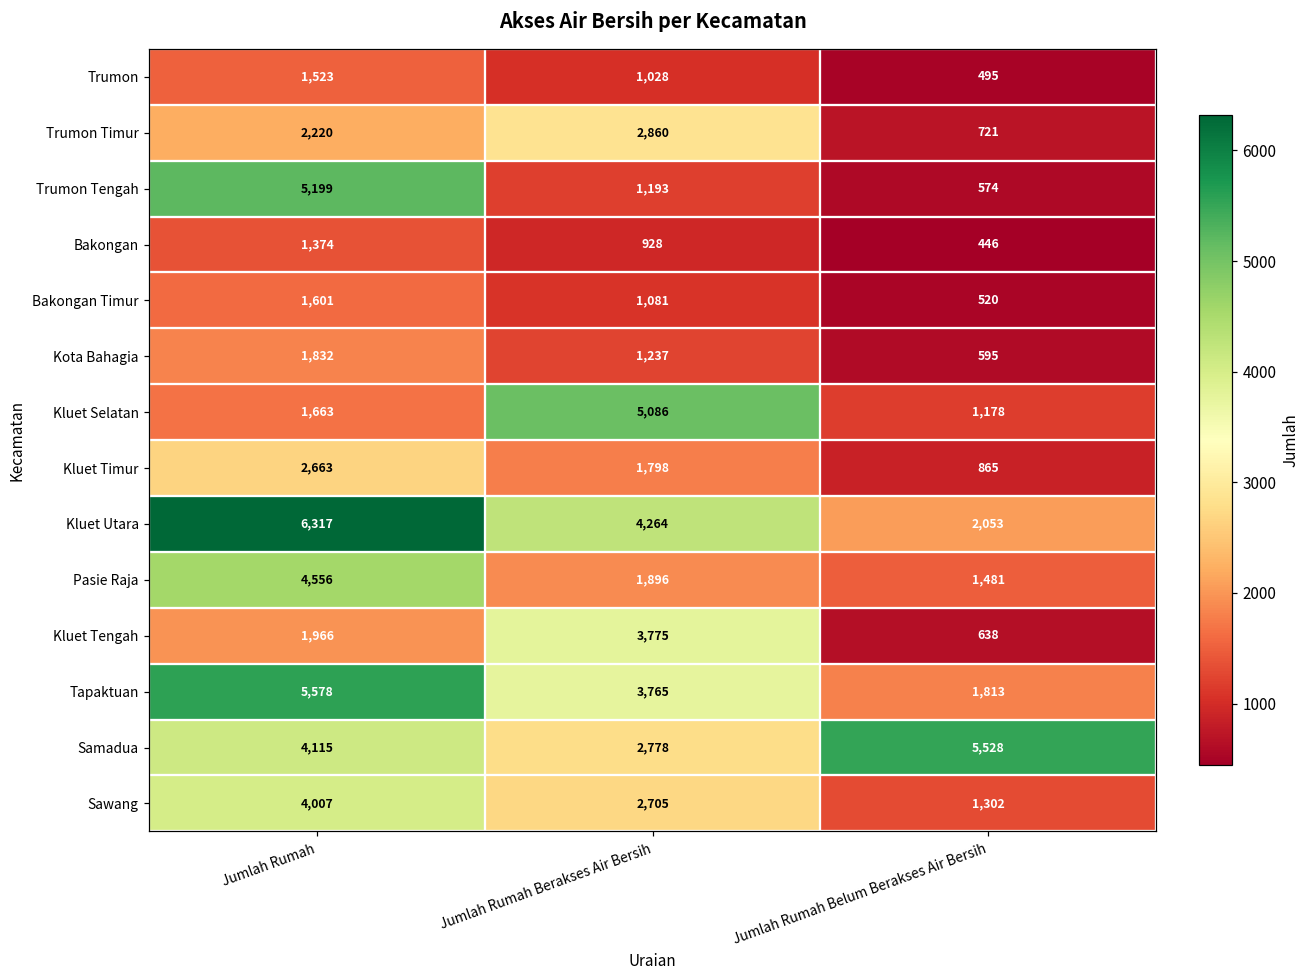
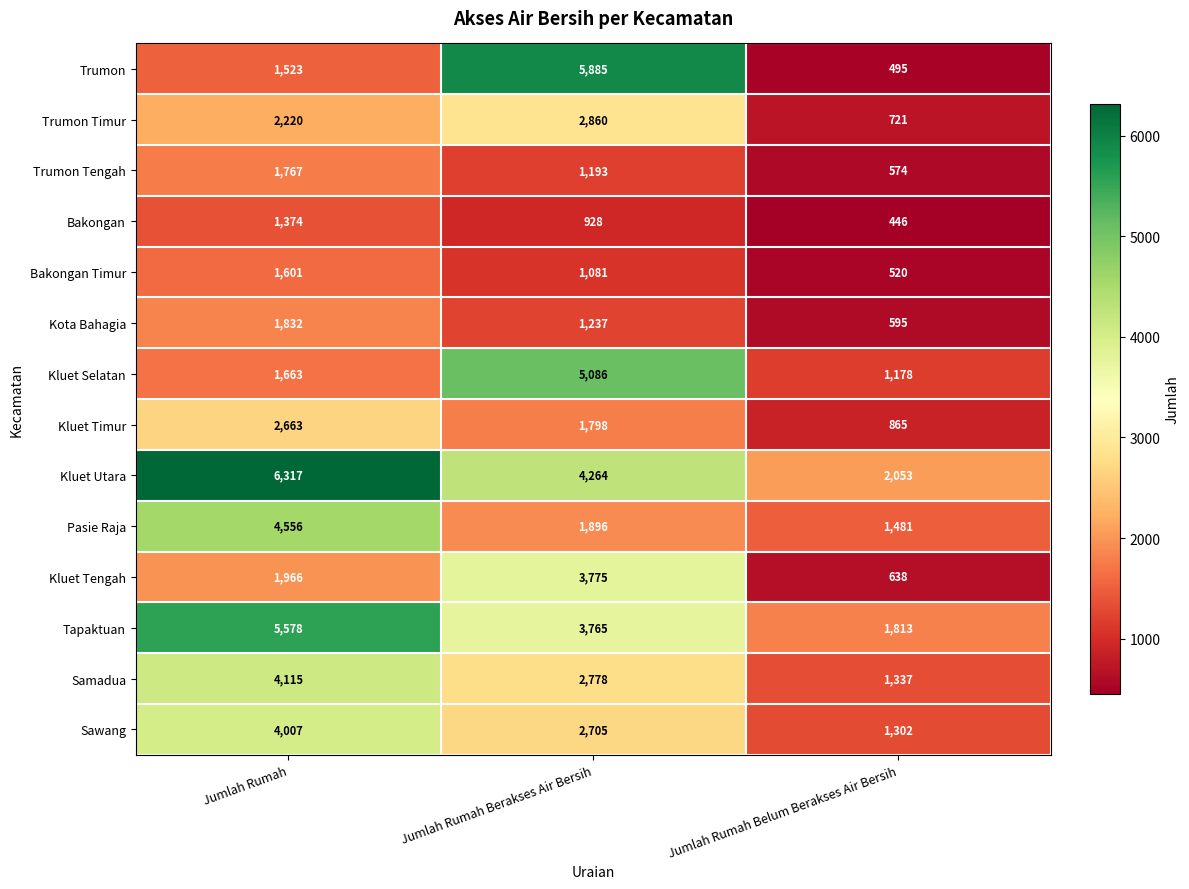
Trumon, Jumlah Rumah Berakses Air Bersih: 1,028 -> 5,885
Trumon Tengah, Jumlah Rumah: 5,199 -> 1,767
Samadua, Jumlah Rumah Belum Berakses Air Bersih: 5,528 -> 1,337
